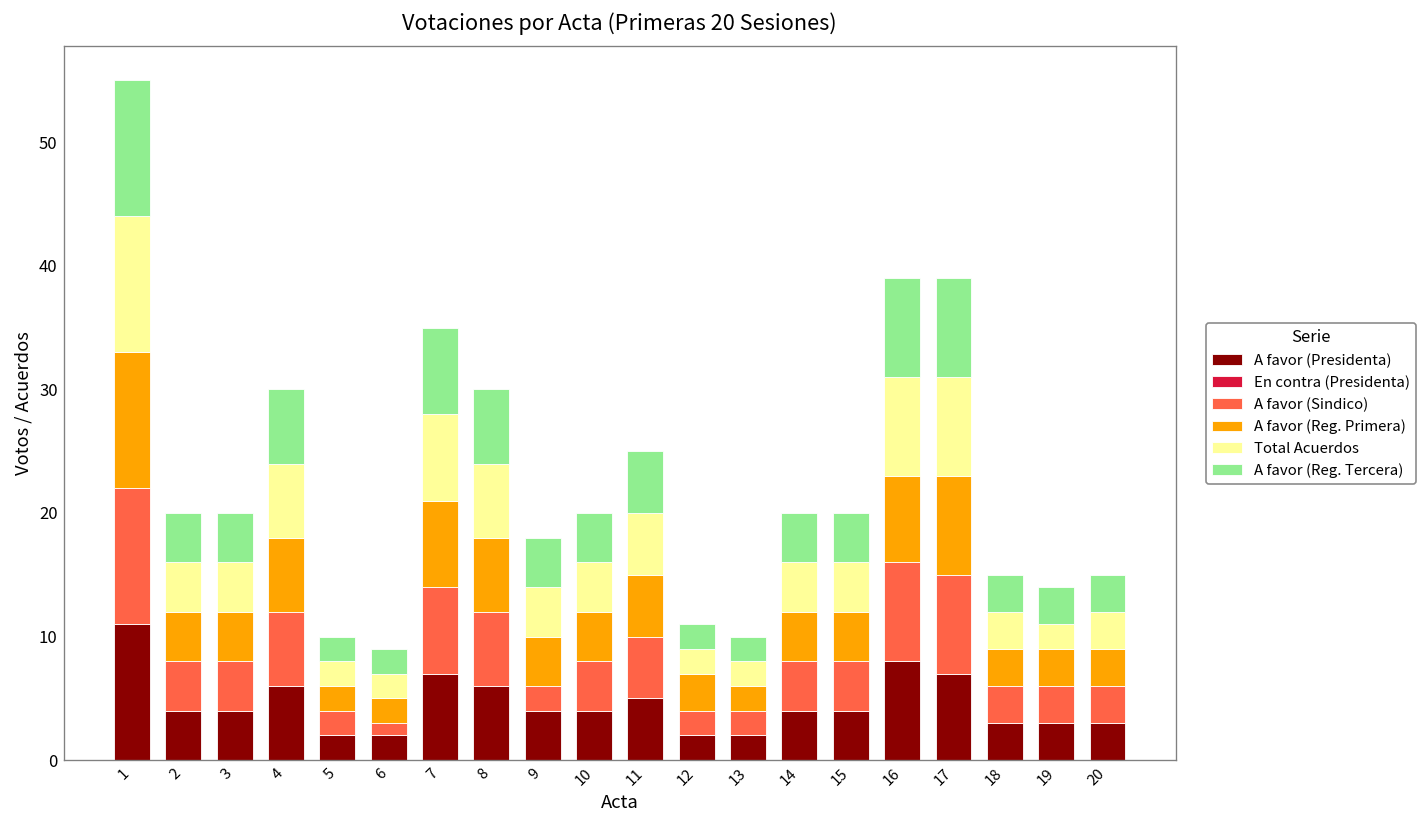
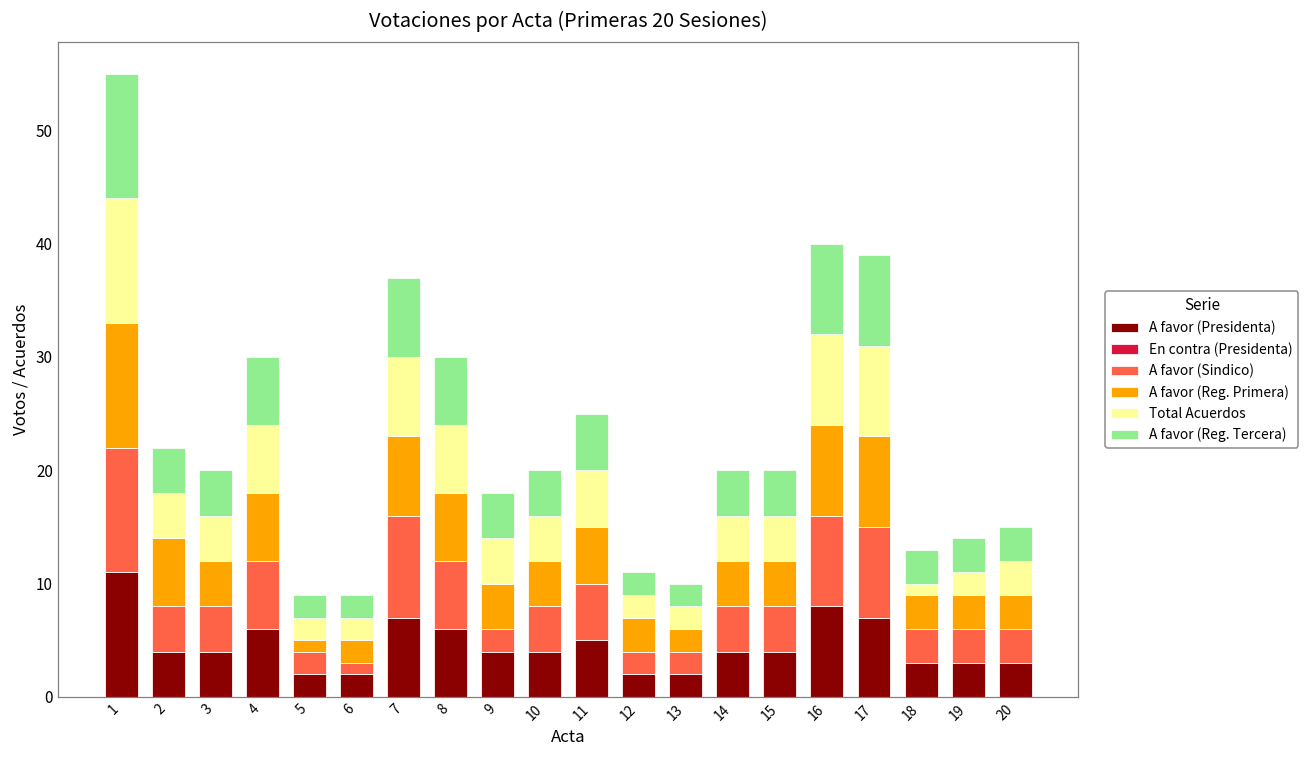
A favor (Reg. Primera), 2: 4 -> 6
A favor (Reg. Primera), 5: 2 -> 1
A favor (Sindico), 7: 7 -> 9
A favor (Reg. Primera), 16: 7 -> 8
Total Acuerdos, 18: 3 -> 1
